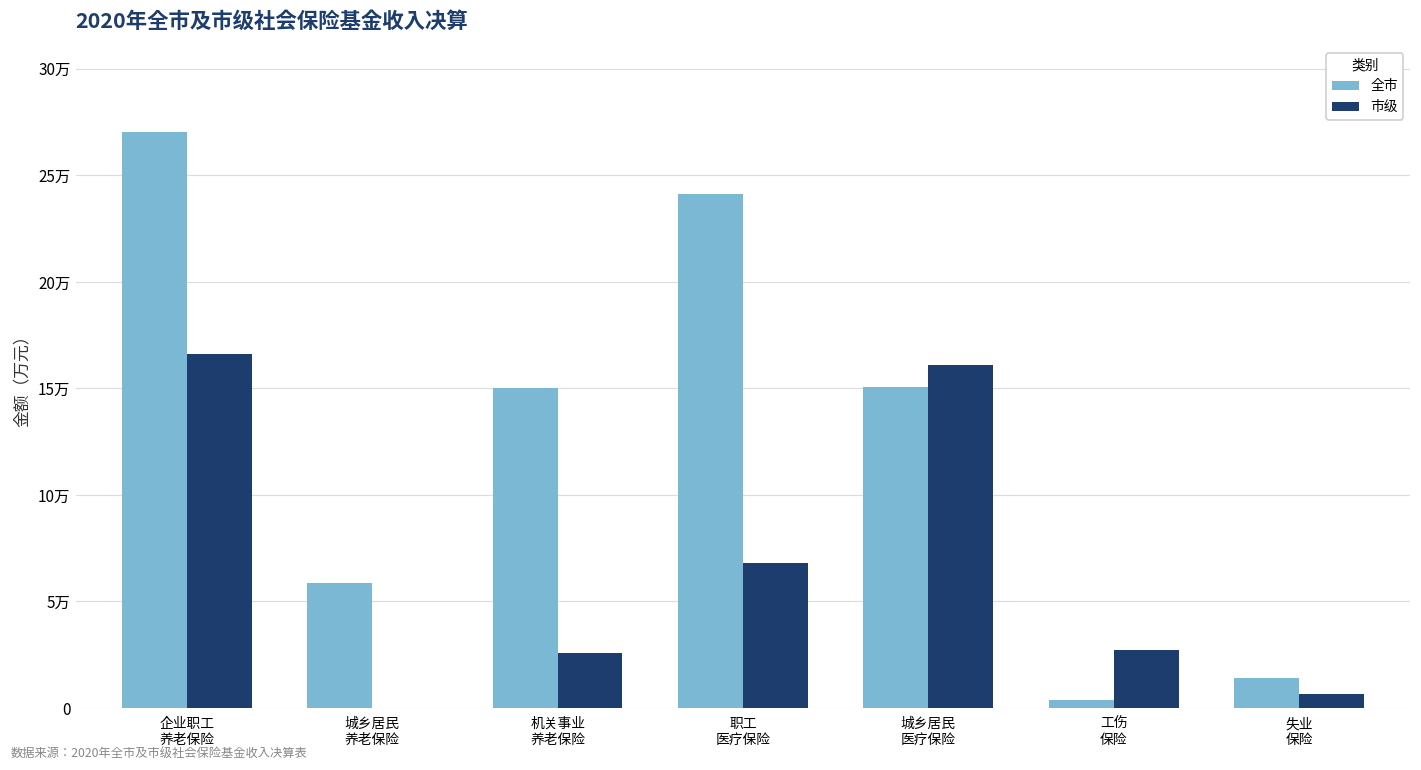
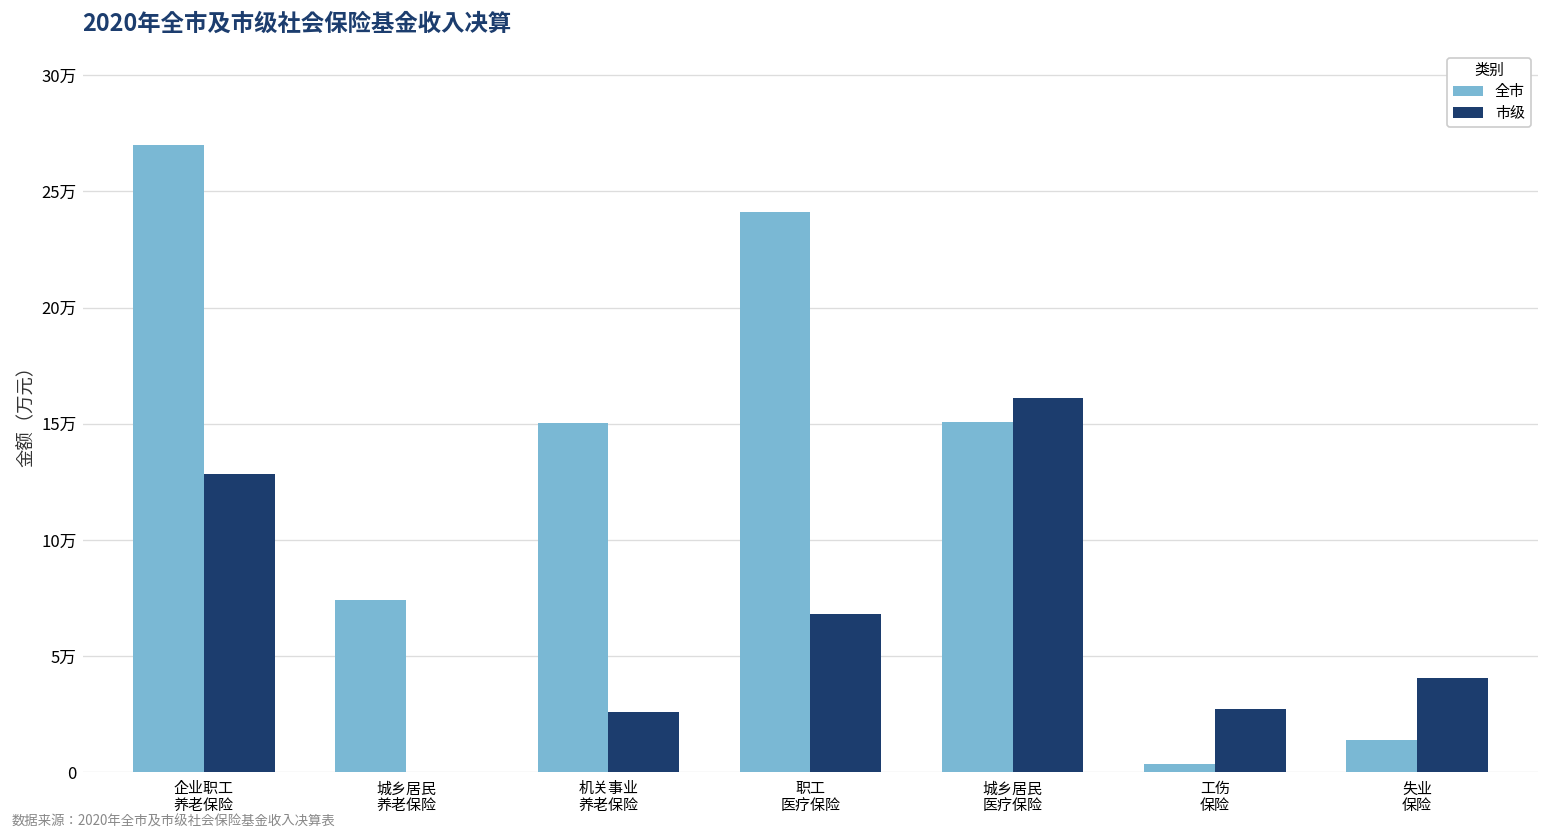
市级, 企业职工 养老保险: 16.6万 -> 12.8万
全市, 城乡居民 养老保险: 5.9万 -> 7.4万
市级, 失业 保险: 0.6万 -> 4.1万
